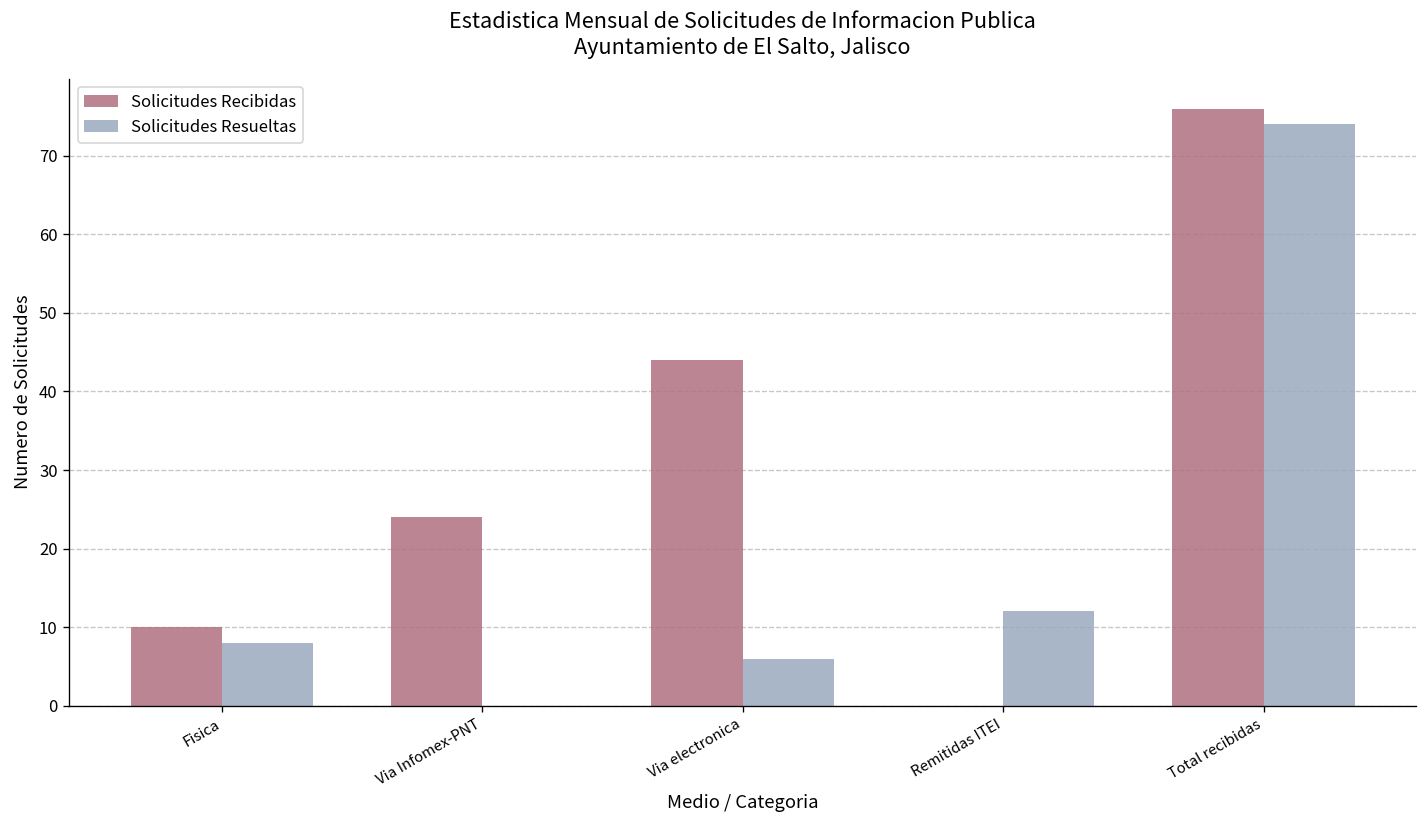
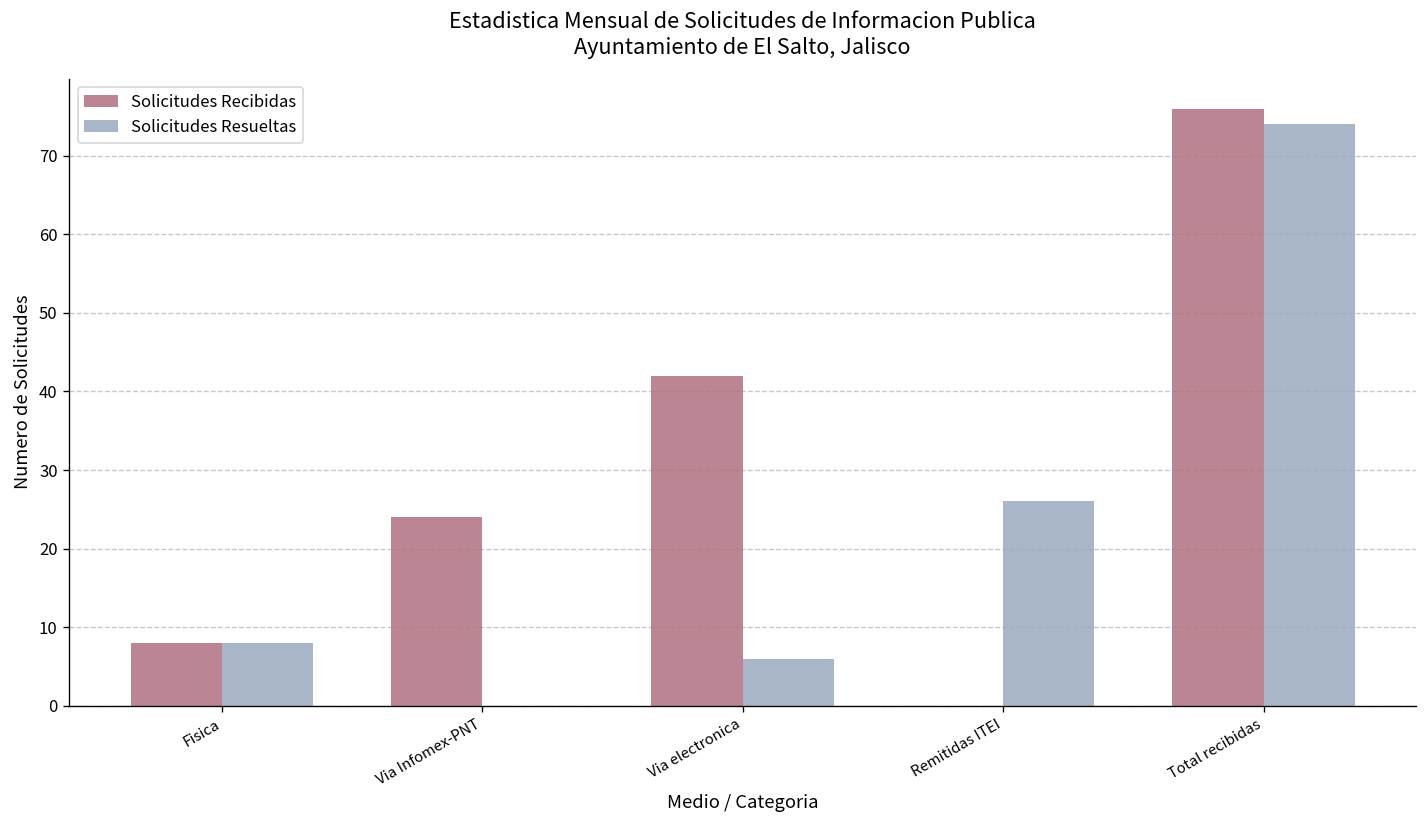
Solicitudes Recibidas, Fisica: 10 -> 8
Solicitudes Recibidas, Via electronica: 44 -> 42
Solicitudes Resueltas, Remitidas ITEI: 12 -> 26
